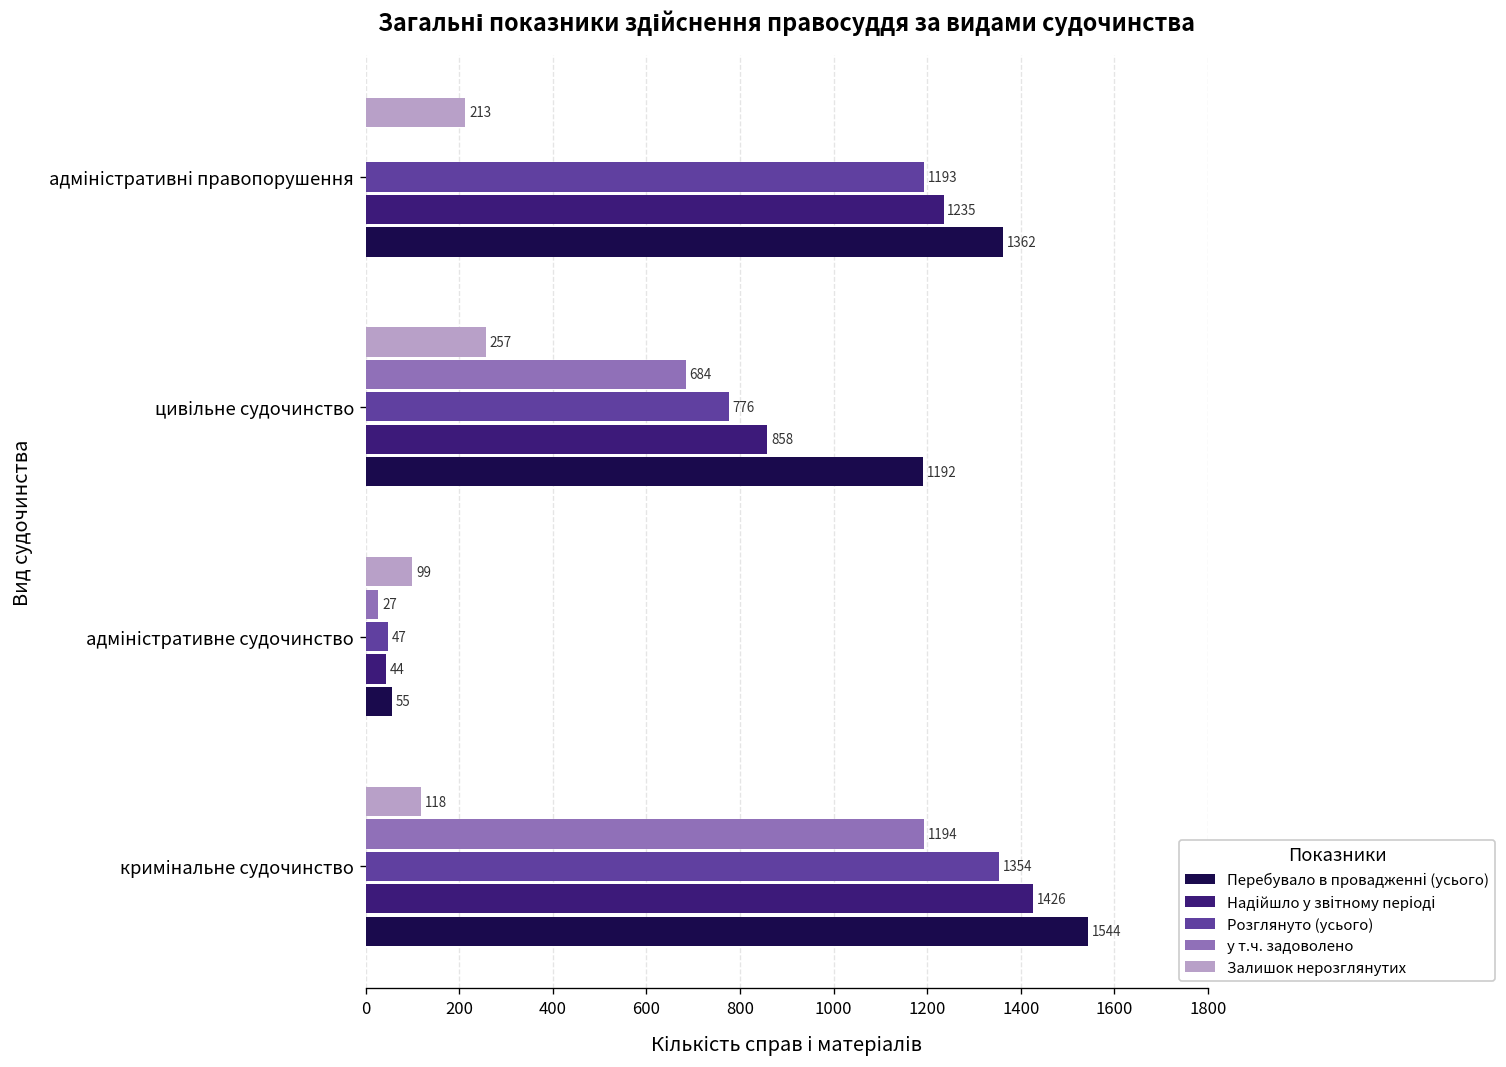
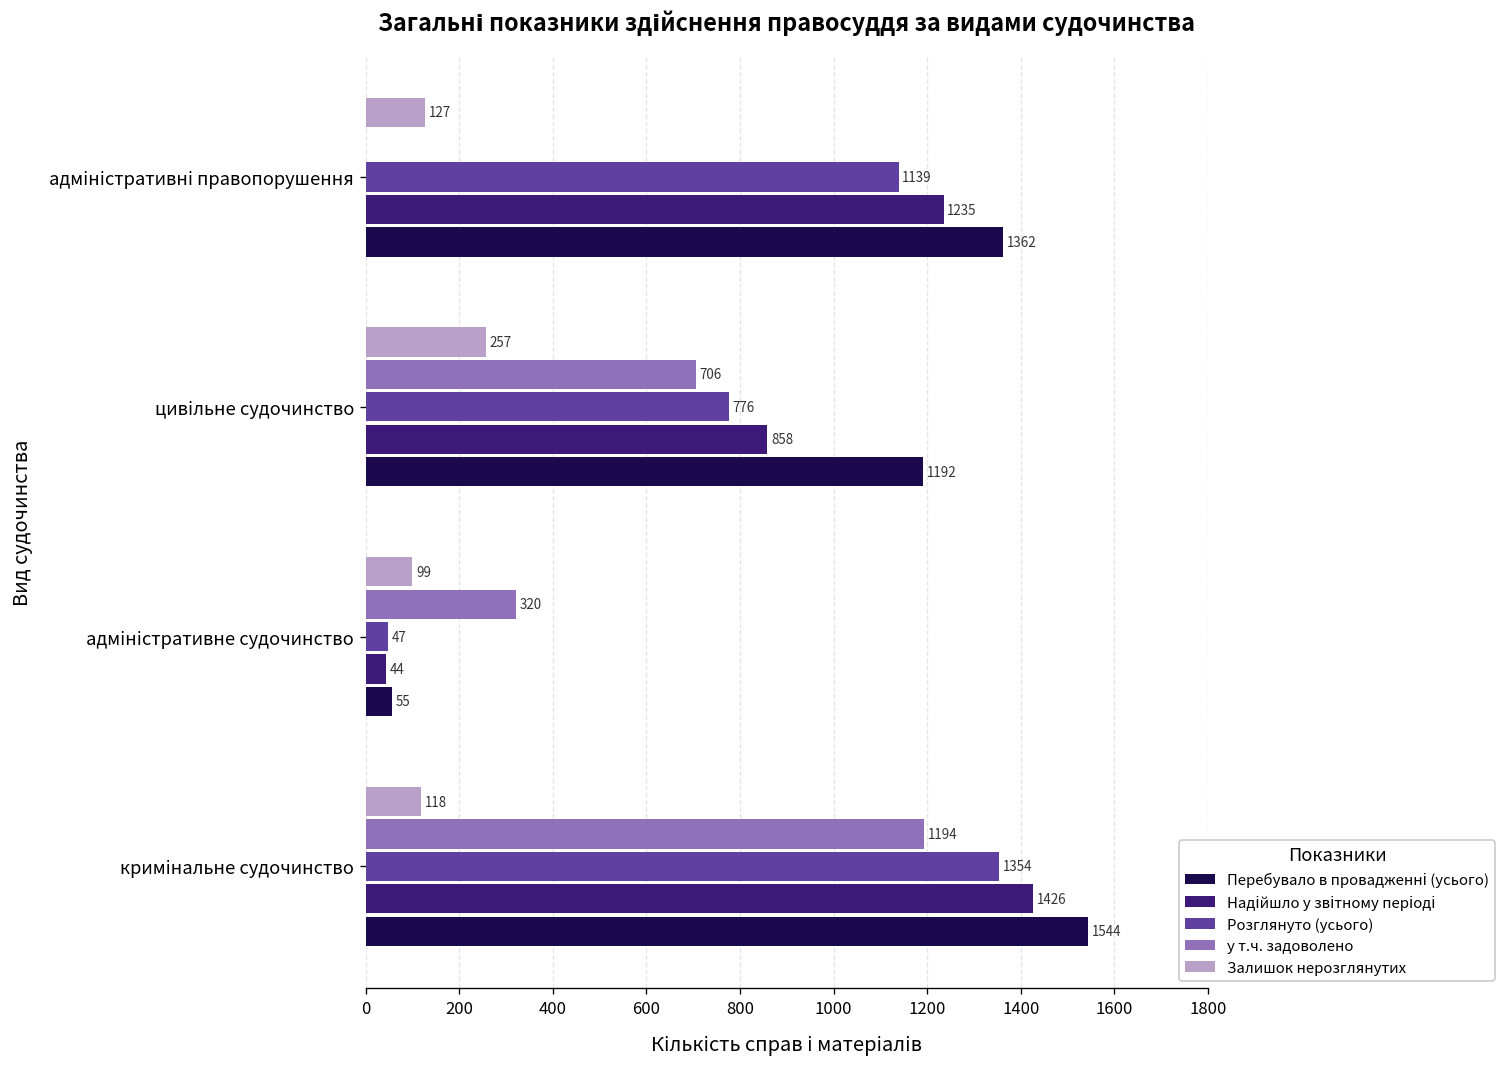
Залишок нерозглянутих, адміністративні правопорушення: 213 -> 127
Розглянуто (усього), адміністративні правопорушення: 1193 -> 1139
у т.ч. задоволено, цивільне судочинство: 684 -> 706
у т.ч. задоволено, адміністративне судочинство: 27 -> 320
